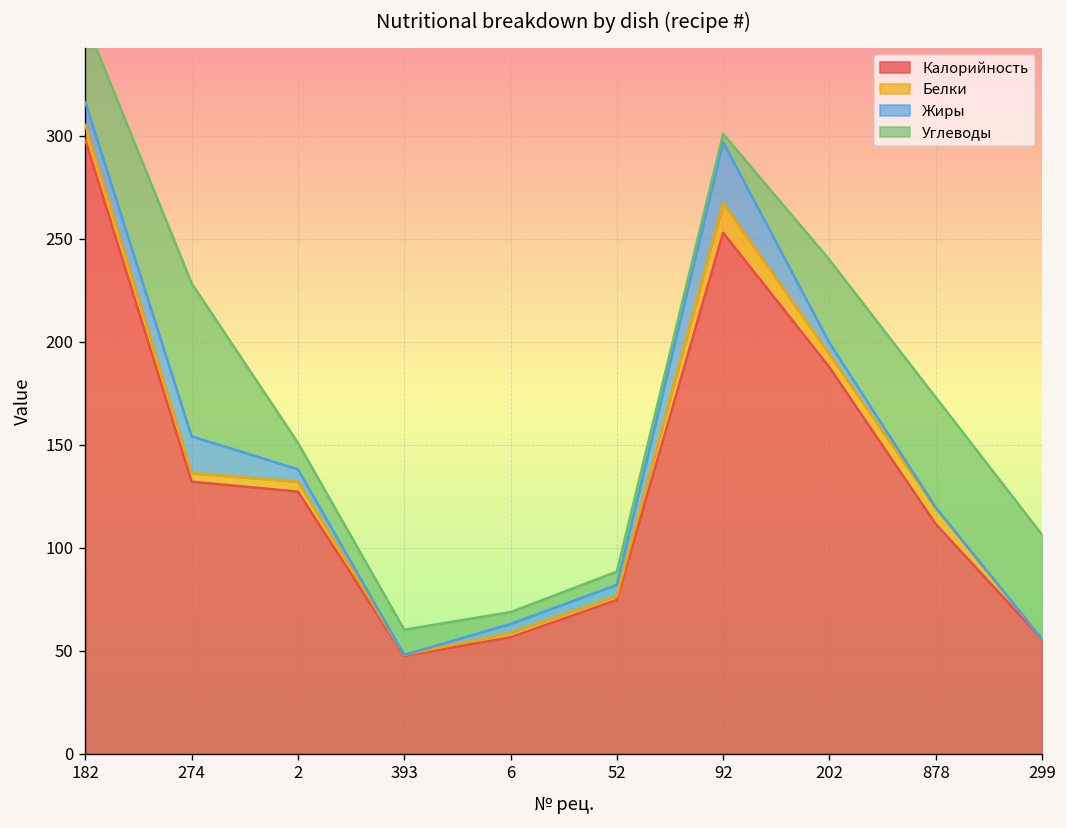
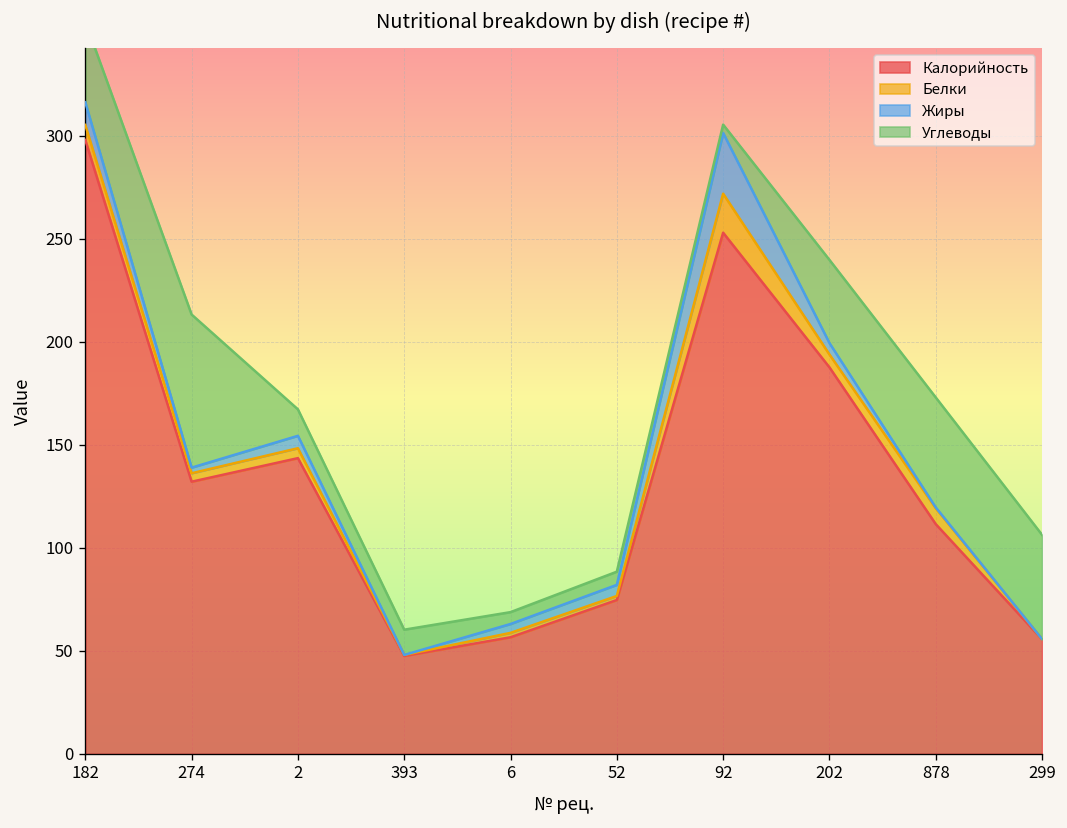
Жиры, 274: 18 -> 3
Калорийность, 2: 127 -> 144
Белки, 92: 14 -> 19
